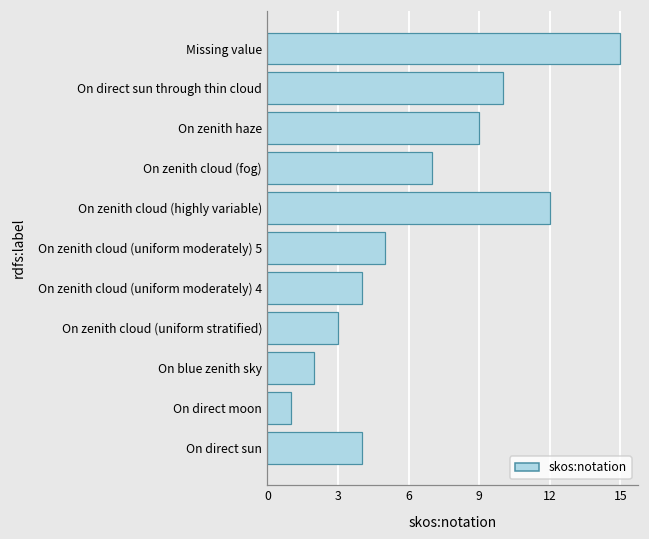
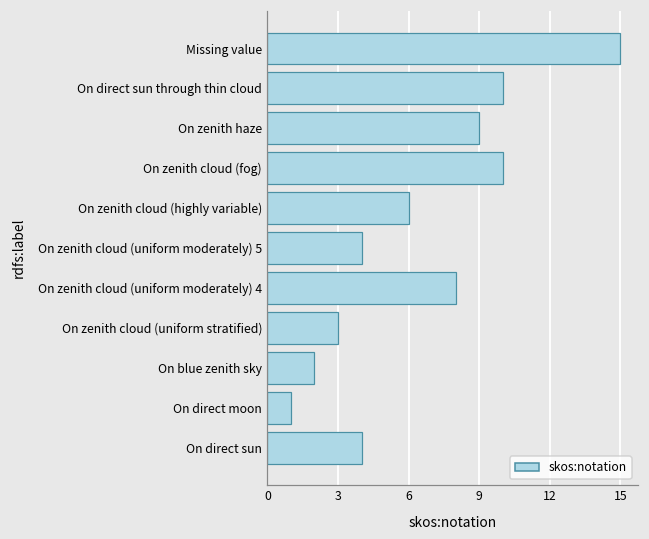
On zenith cloud (fog): 7 -> 10
On zenith cloud (highly variable): 12 -> 6
On zenith cloud (uniform moderately) 5: 5 -> 4
On zenith cloud (uniform moderately) 4: 4 -> 8
